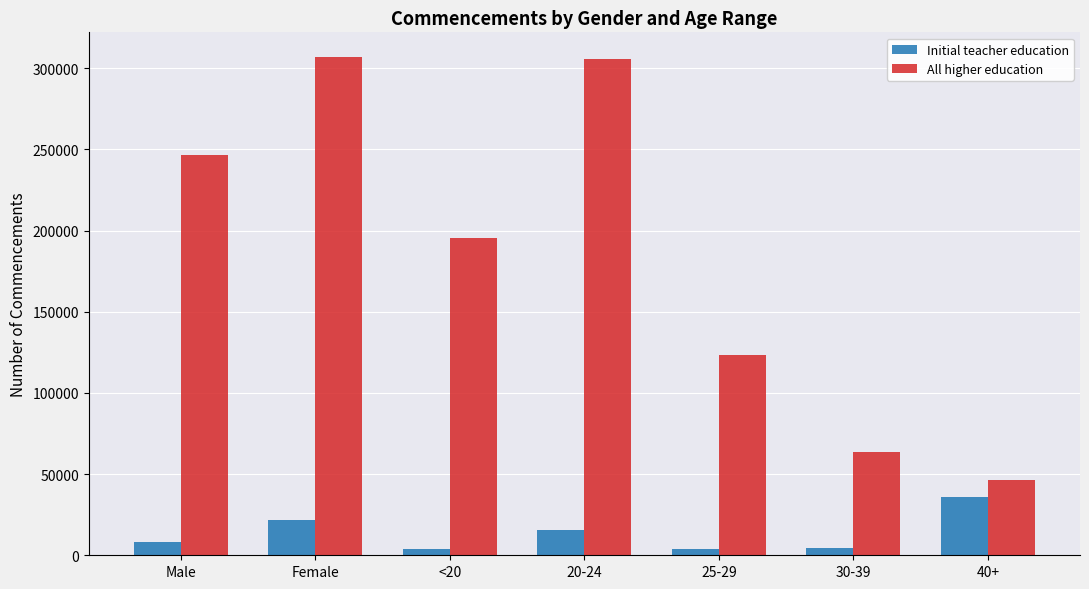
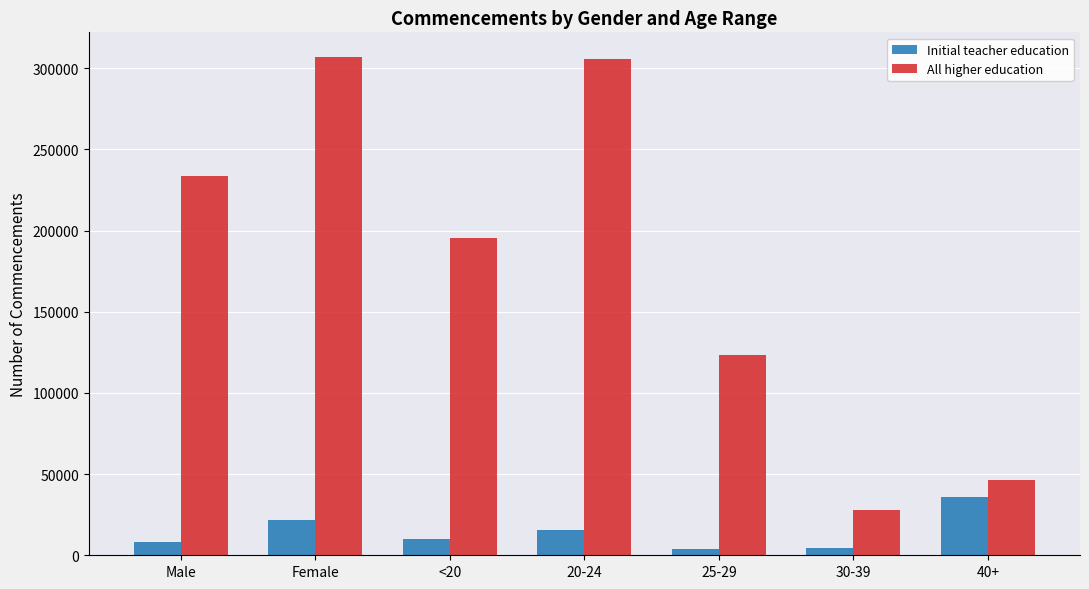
All higher education, Male: 246000 -> 233000
Initial teacher education, <20: 4000 -> 10000
All higher education, 30-39: 63000 -> 28000
